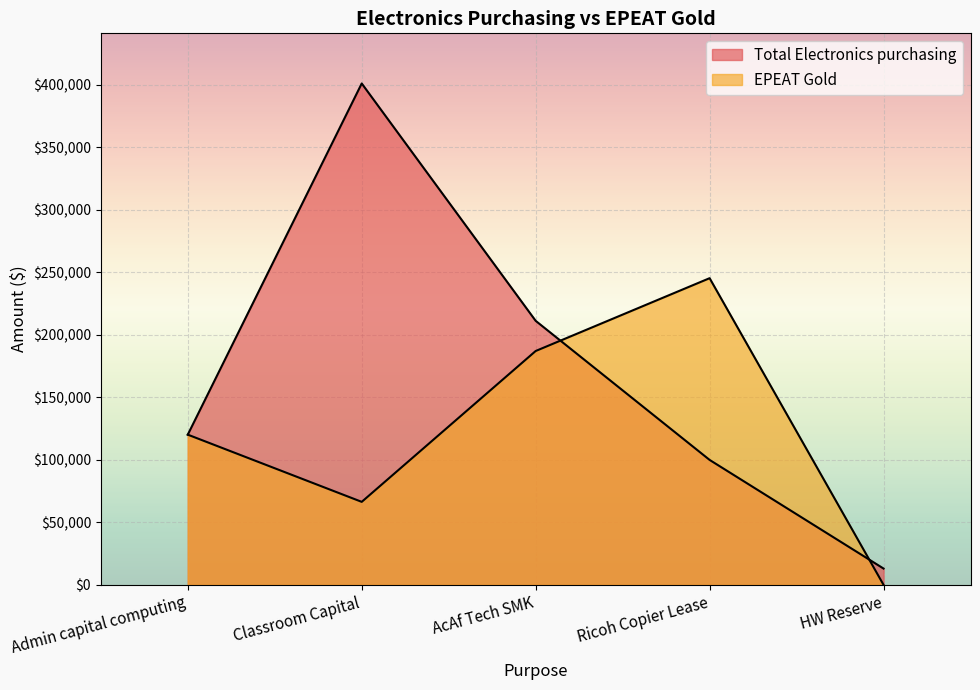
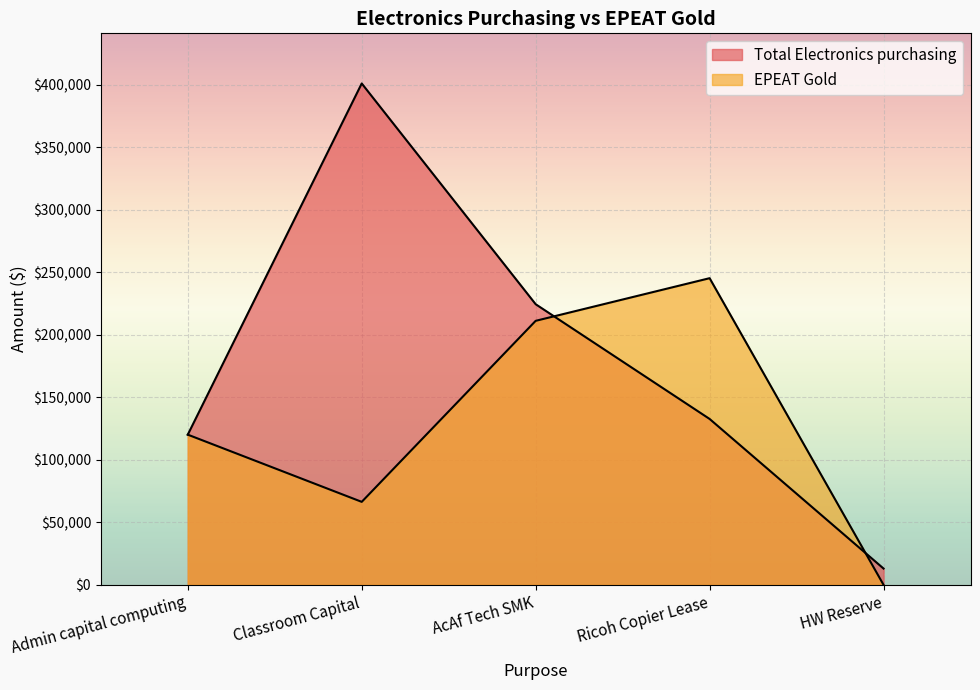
Total Electronics purchasing, AcAf Tech SMK: $211,000 -> $225,000
EPEAT Gold, AcAf Tech SMK: $187,000 -> $211,000
Total Electronics purchasing, Ricoh Copier Lease: $100,000 -> $133,000
